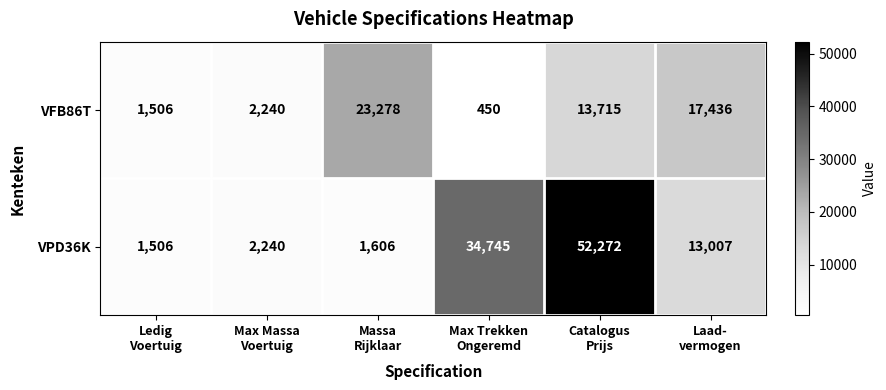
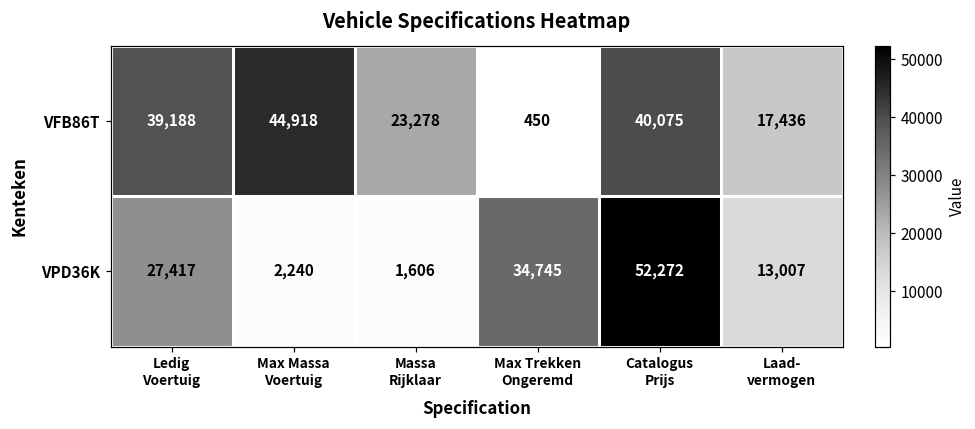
VFB86T, Ledig Voertuig: 1,506 -> 39,188
VFB86T, Max Massa Voertuig: 2,240 -> 44,918
VFB86T, Catalogus Prijs: 13,715 -> 40,075
VPD36K, Ledig Voertuig: 1,506 -> 27,417
